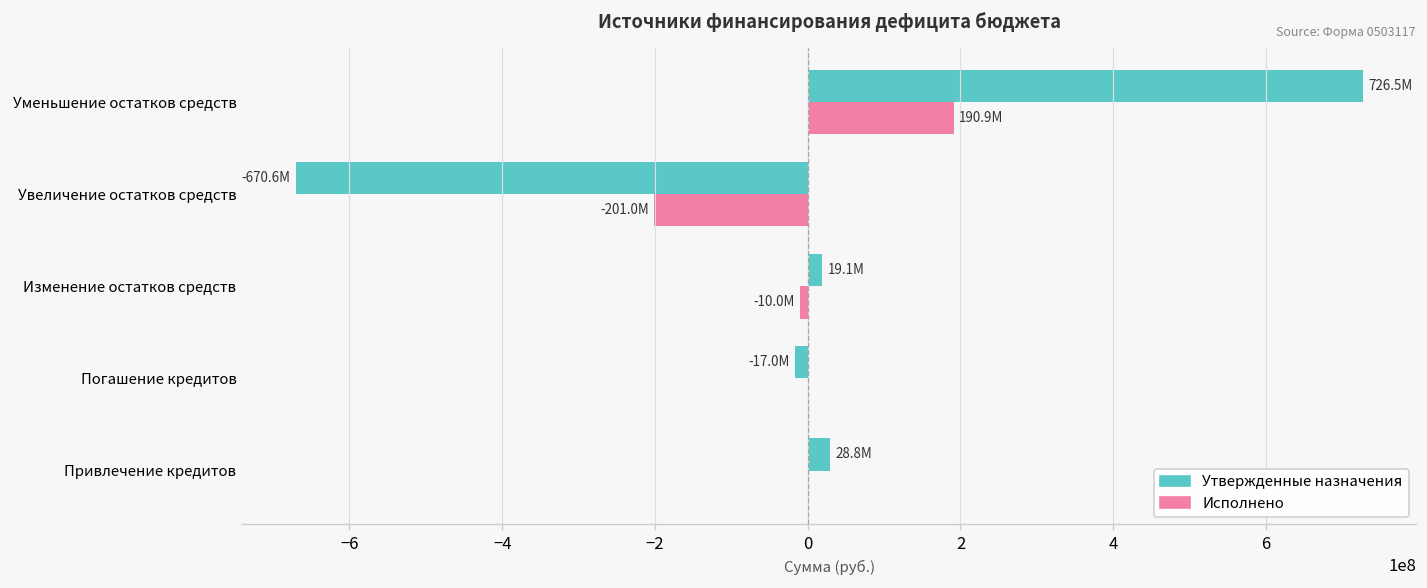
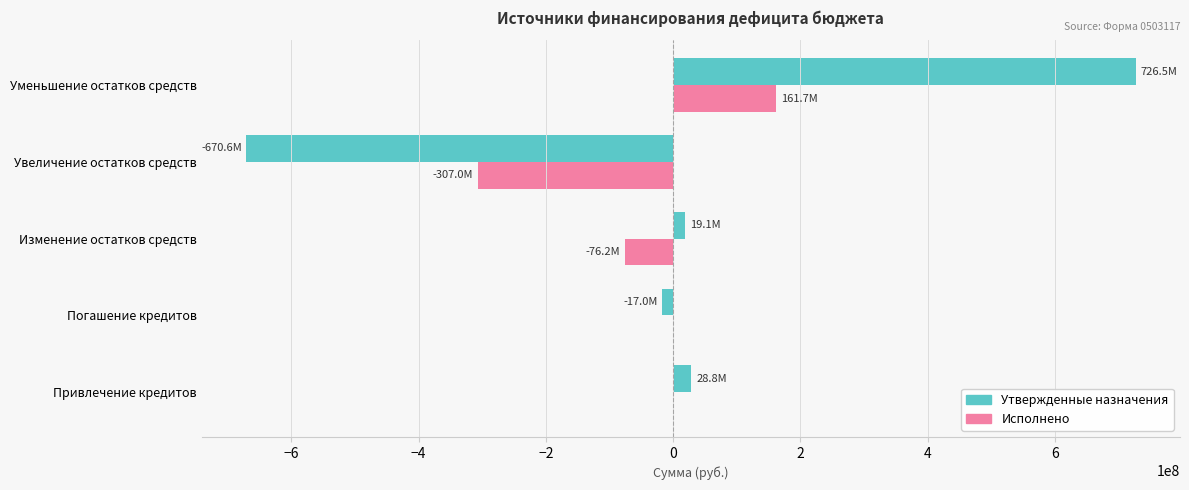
Исполнено, Уменьшение остатков средств: 190.9M -> 161.7M
Исполнено, Увеличение остатков средств: -201.0M -> -307.0M
Исполнено, Изменение остатков средств: -10.0M -> -76.2M
